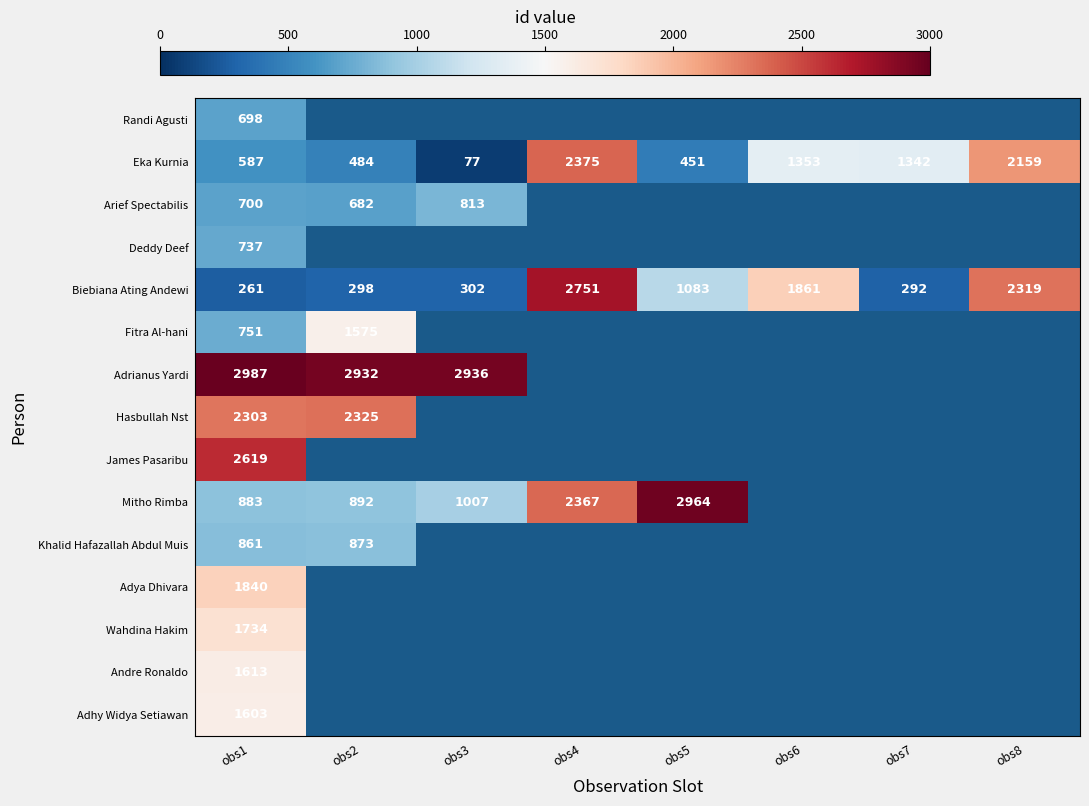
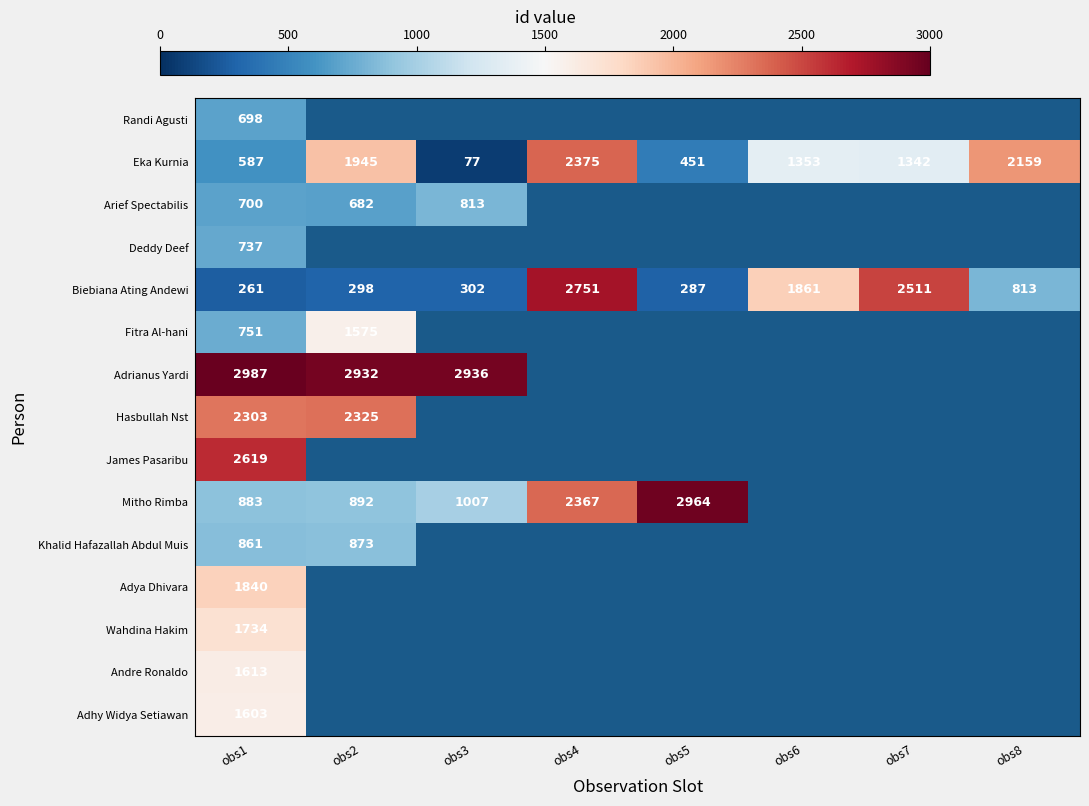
Eka Kurnia, obs2: 484 -> 1945
Biebiana Ating Andewi, obs5: 1083 -> 287
Biebiana Ating Andewi, obs7: 292 -> 2511
Biebiana Ating Andewi, obs8: 2319 -> 813
